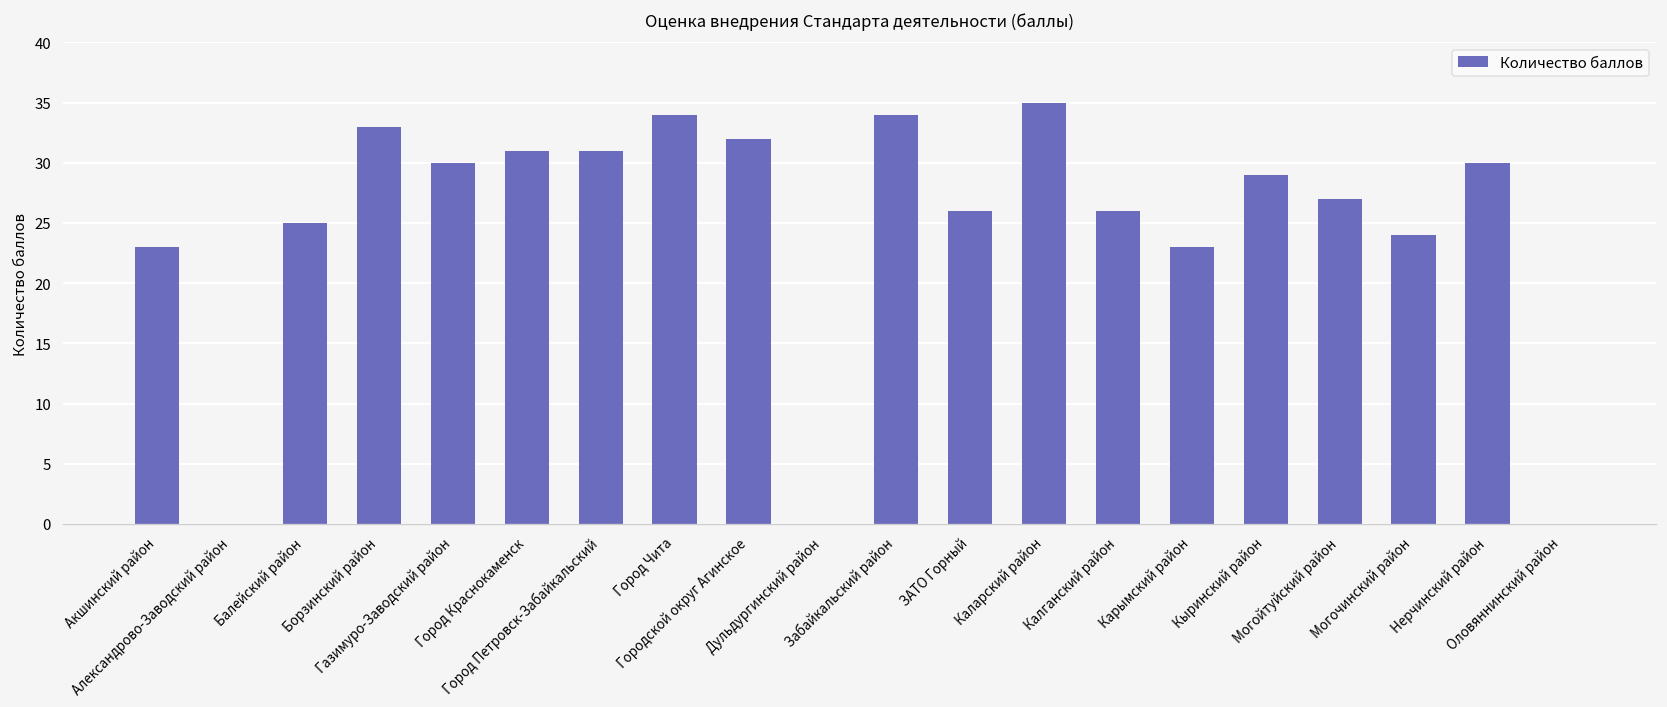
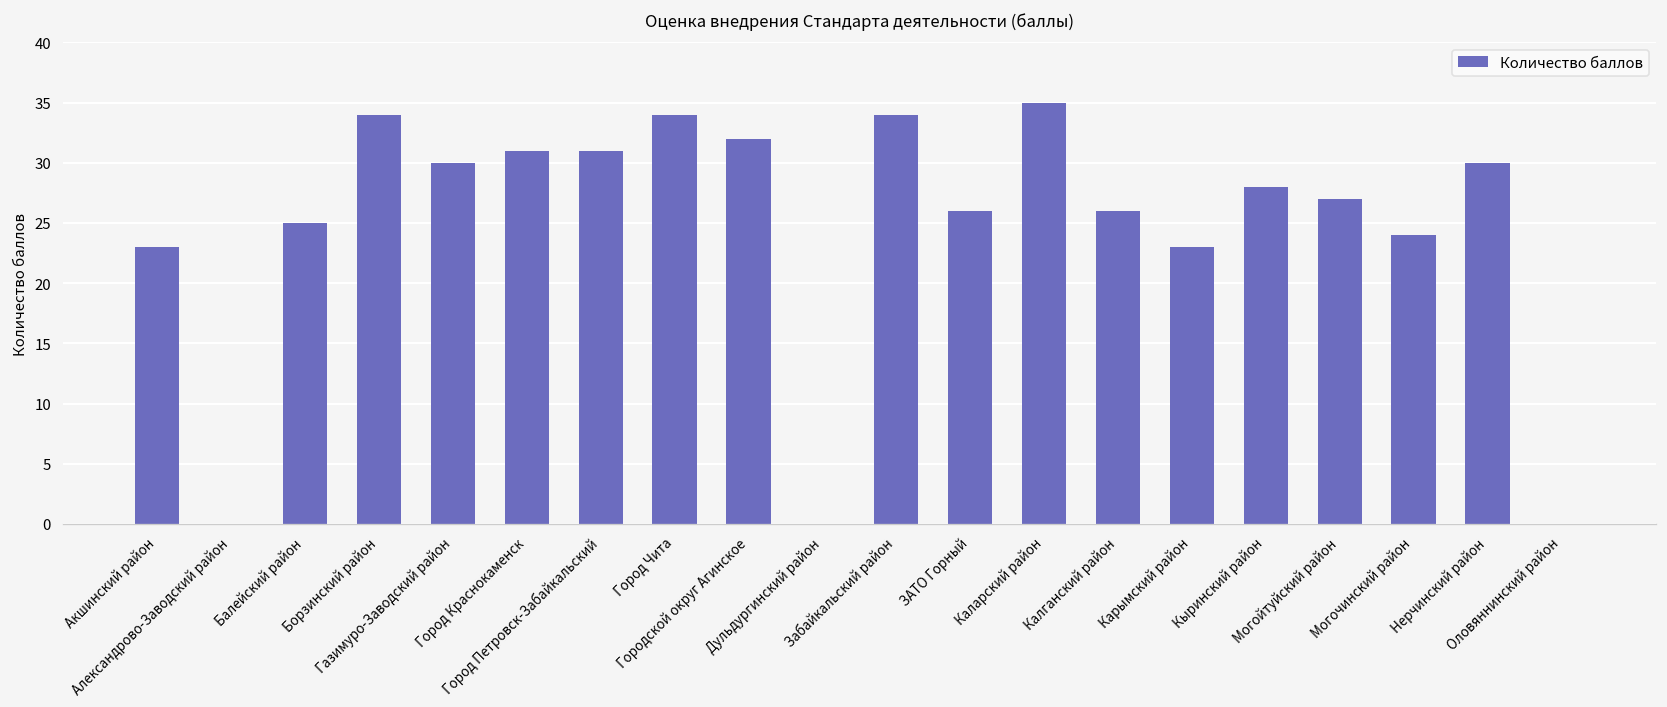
Борзинский район: 33 -> 34
Кыринский район: 29 -> 28
